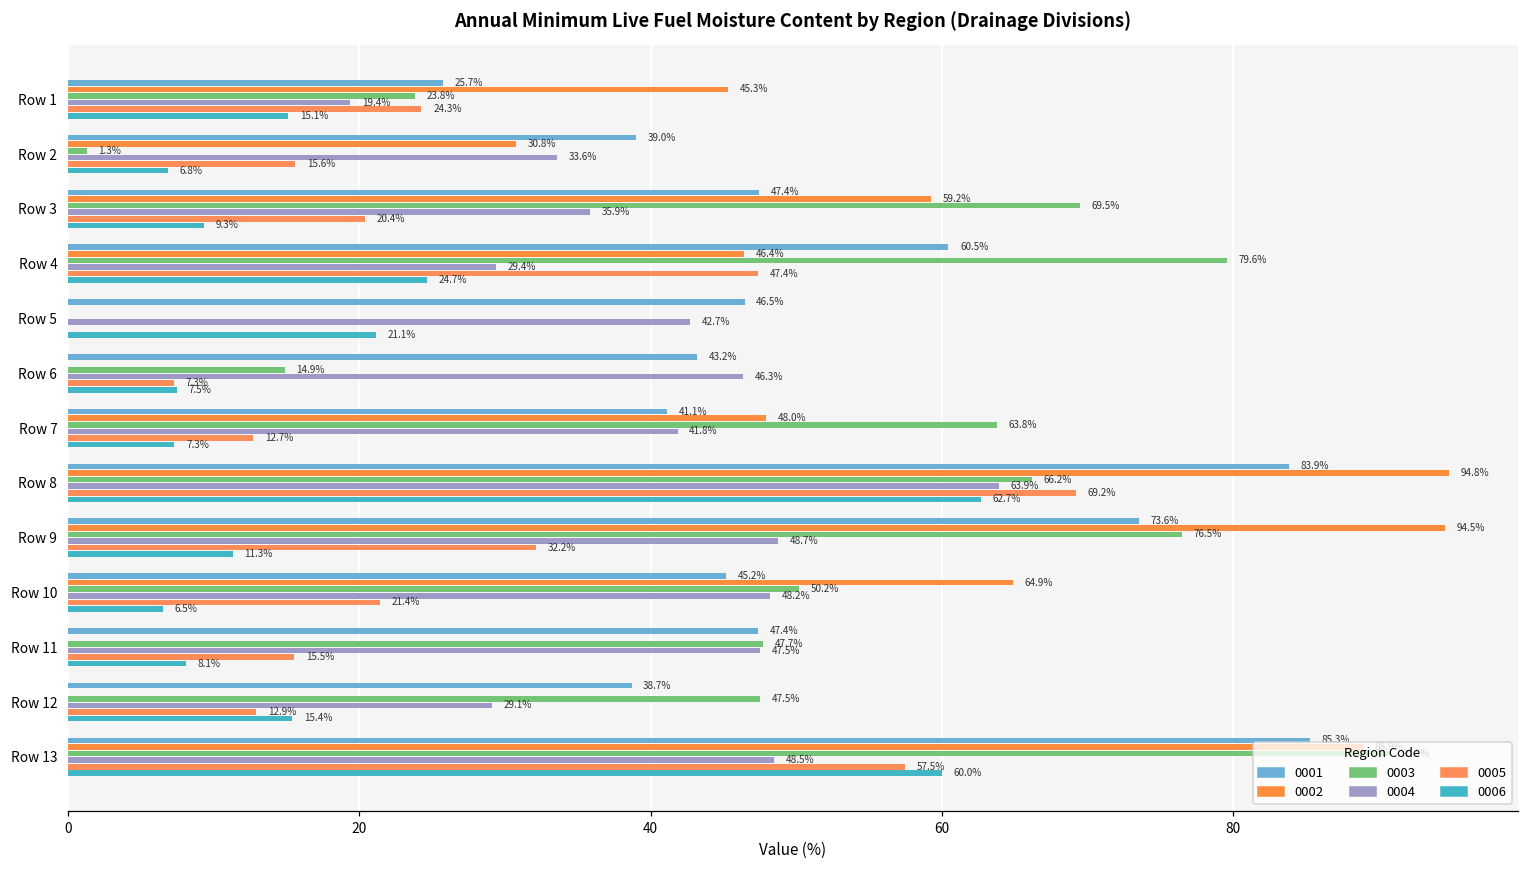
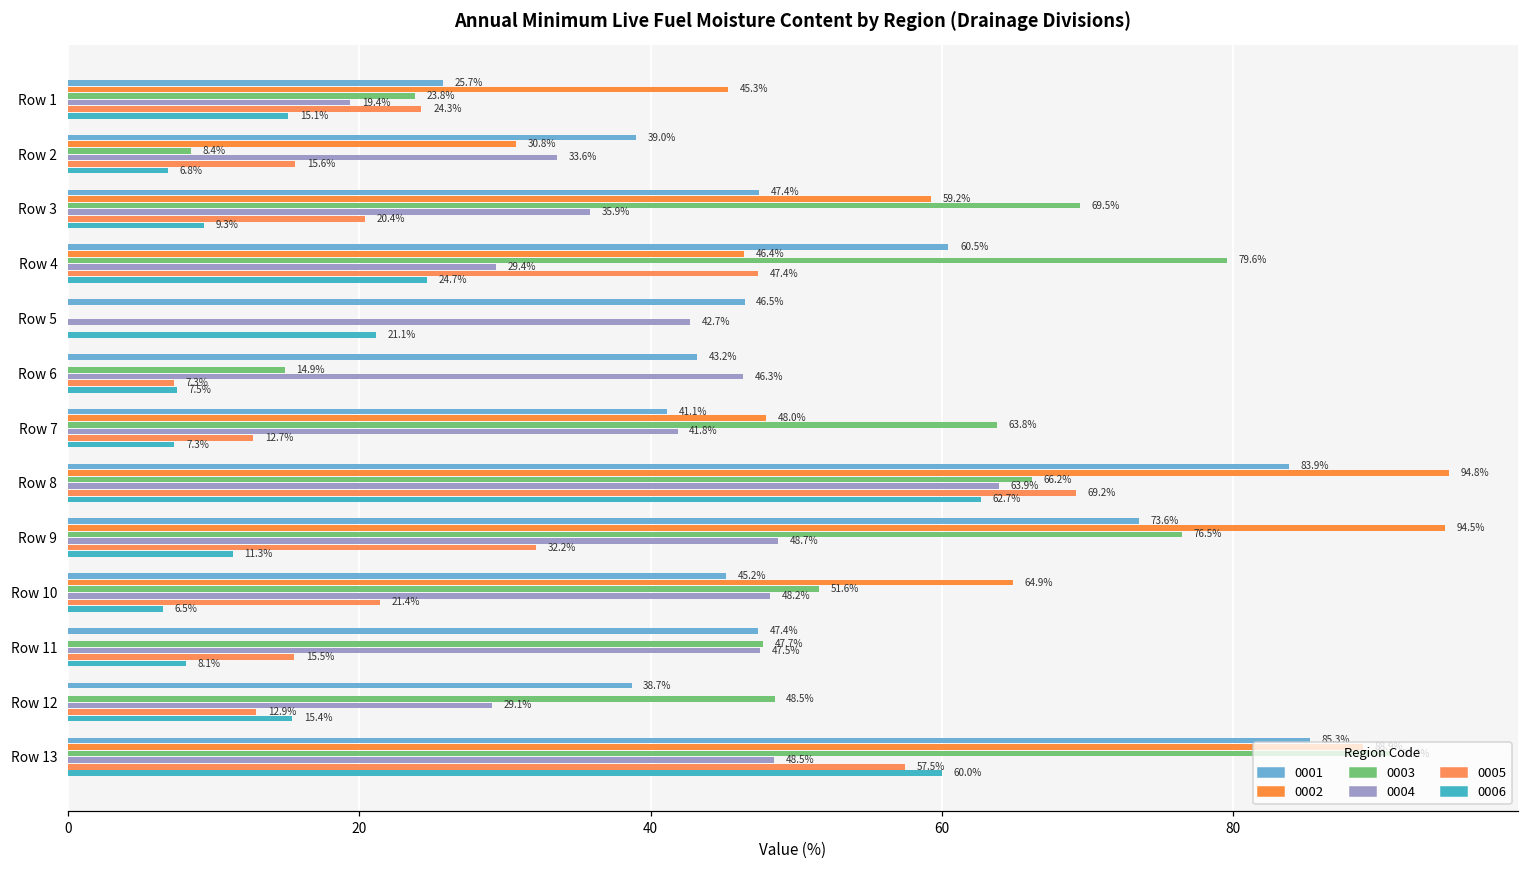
0003, Row 2: 1.3% -> 8.4%
0003, Row 10: 50.2% -> 51.6%
0003, Row 12: 47.5% -> 48.5%
